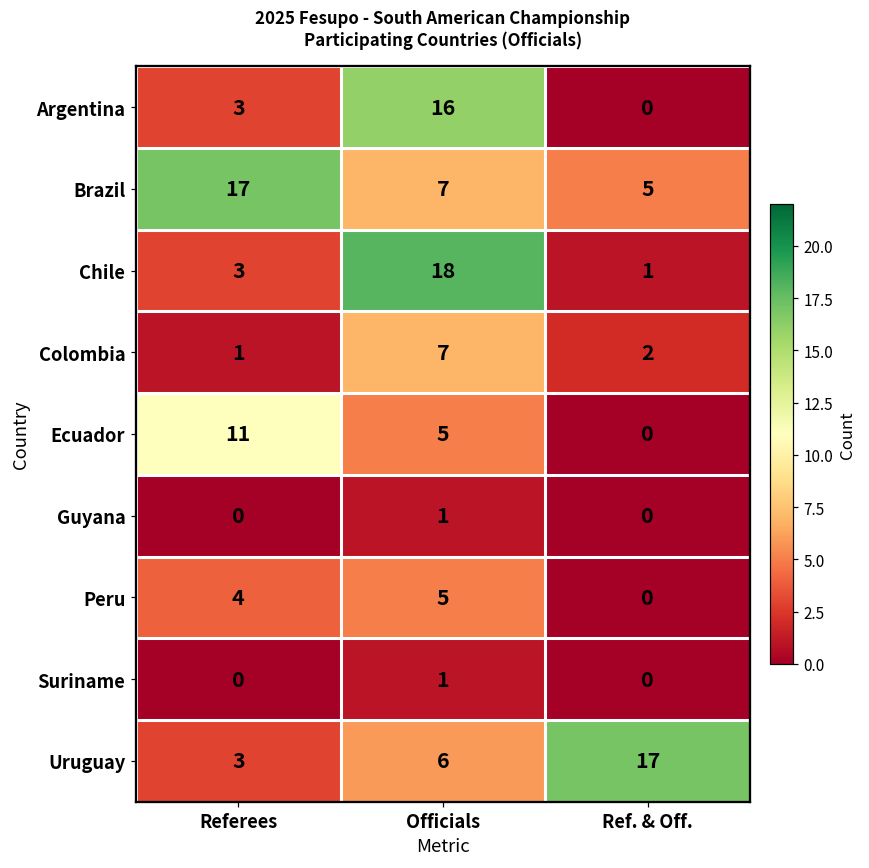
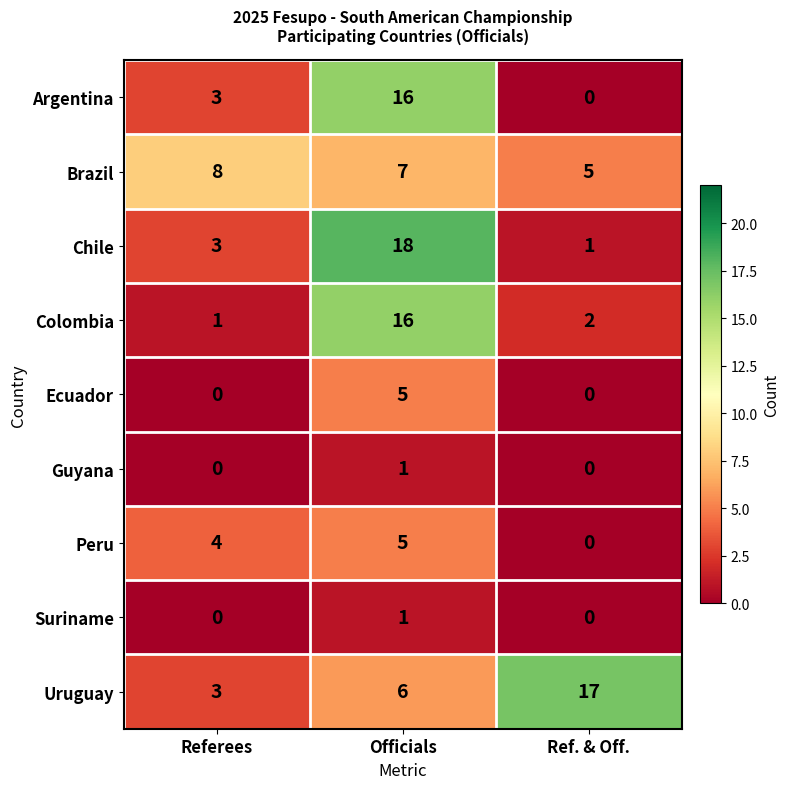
Brazil, Referees: 17 -> 8
Colombia, Officials: 7 -> 16
Ecuador, Referees: 11 -> 0
